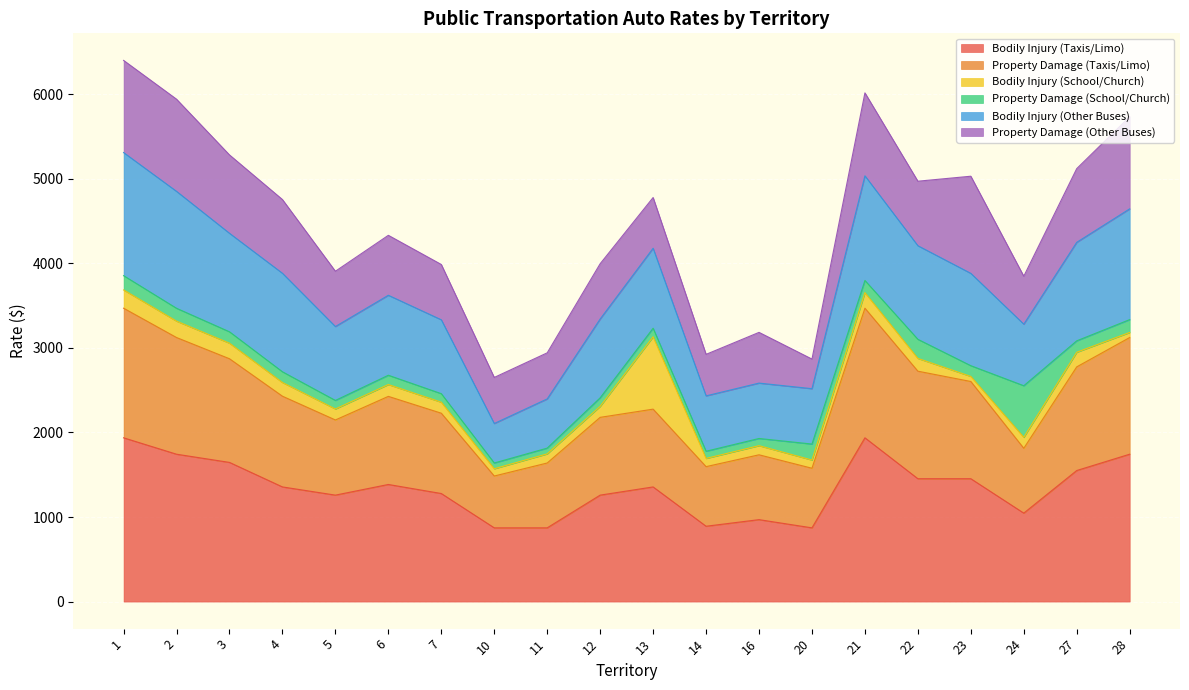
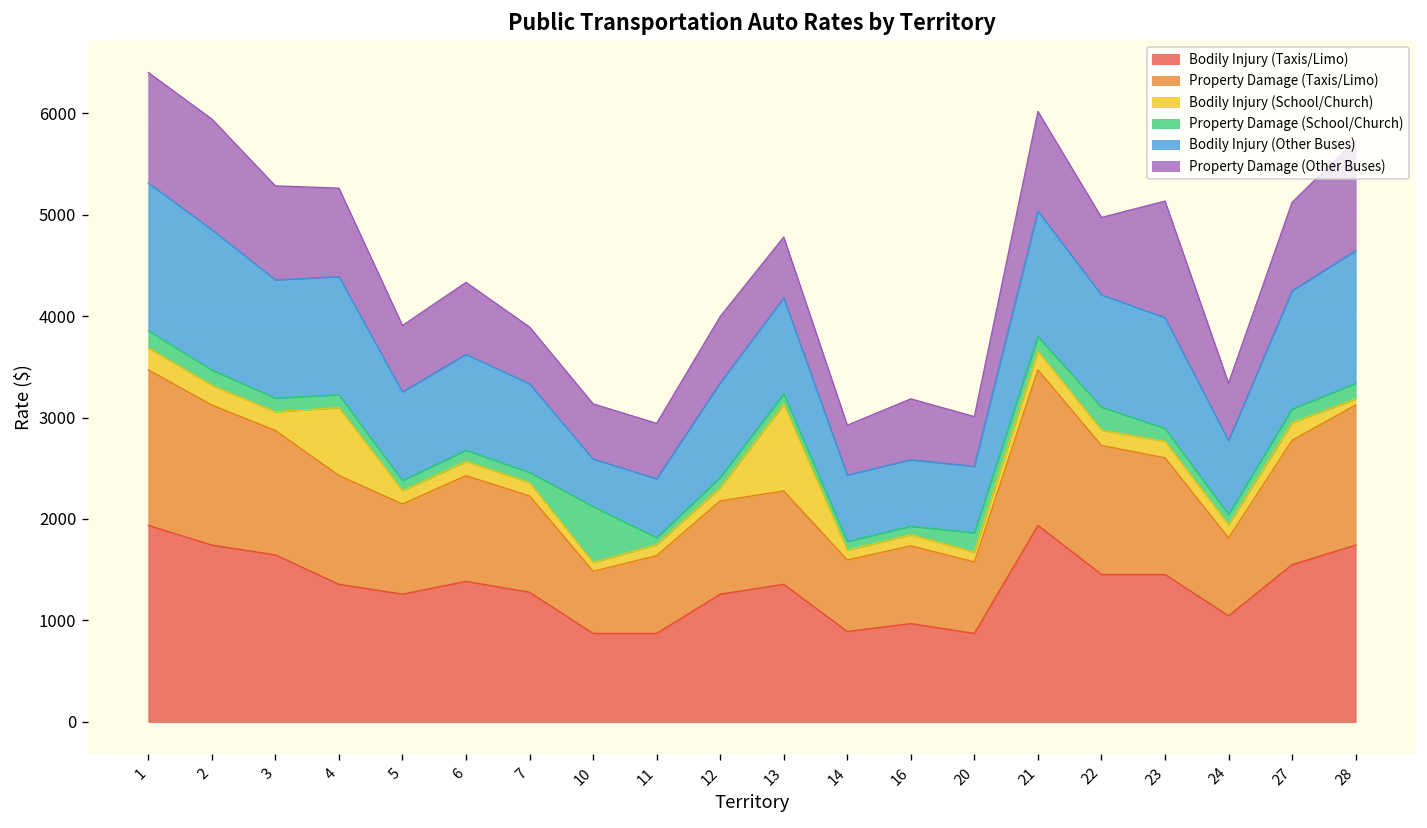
Bodily Injury (School/Church), 4: 200 -> 700
Property Damage (Other Buses), 7: 700 -> 600
Property Damage (School/Church), 10: 100 -> 600
Property Damage (Other Buses), 20: 400 -> 500
Bodily Injury (School/Church), 23: 100 -> 200
Property Damage (School/Church), 24: 600 -> 100
